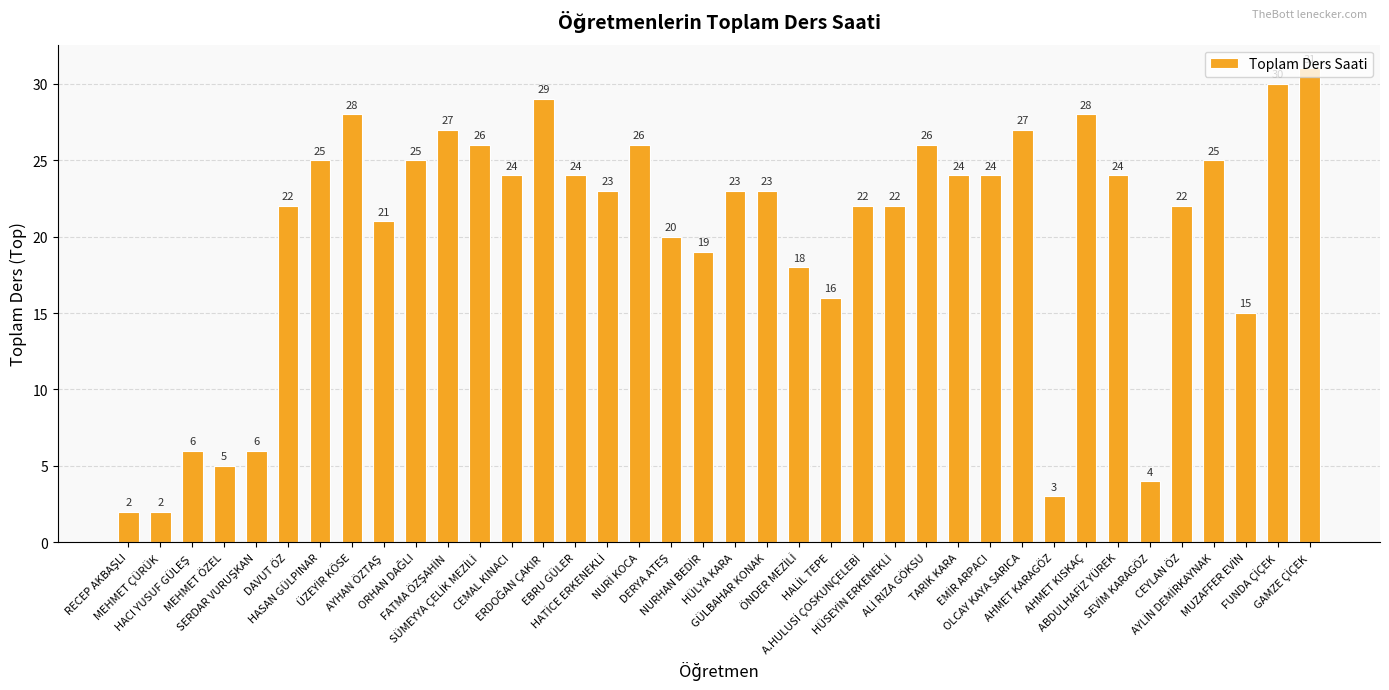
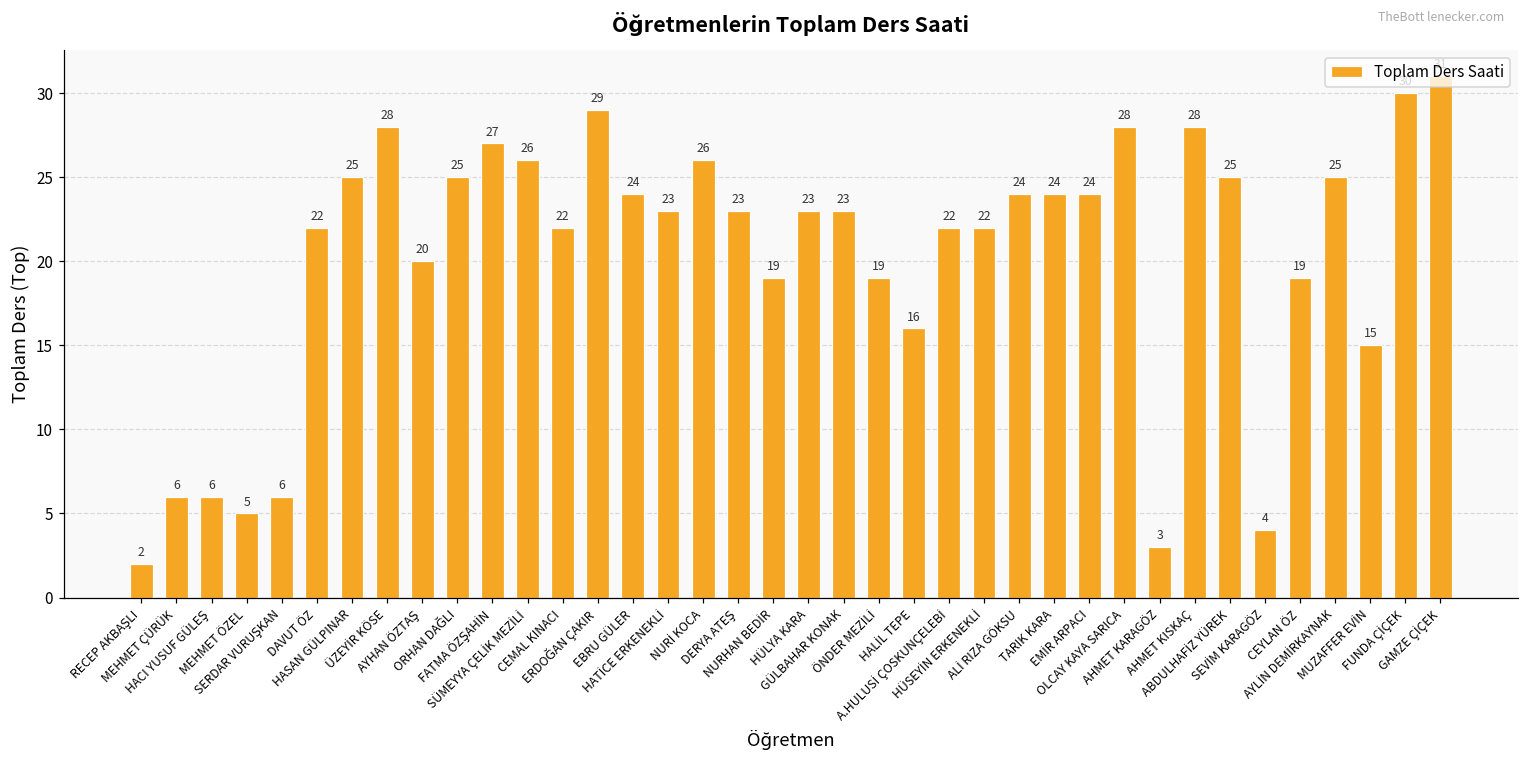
MEHMET ÇÜRÜK: 2 -> 6
AYHAN ÖZTAŞ: 21 -> 20
CEMAL KINACI: 24 -> 22
DERYA ATEŞ: 20 -> 23
ÖNDER MEZİLİ: 18 -> 19
ALİ RIZA GÖKSU: 26 -> 24
OLCAY KAYA SARICA: 27 -> 28
ABDULHAFİZ YÜREK: 24 -> 25
CEYLAN ÖZ: 22 -> 19
